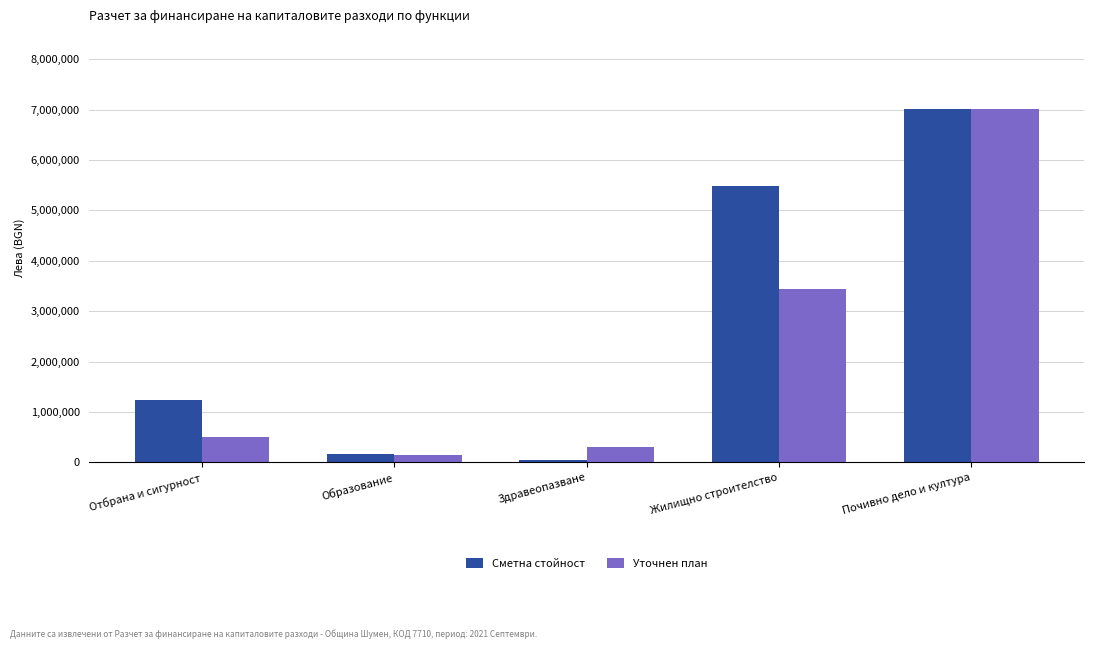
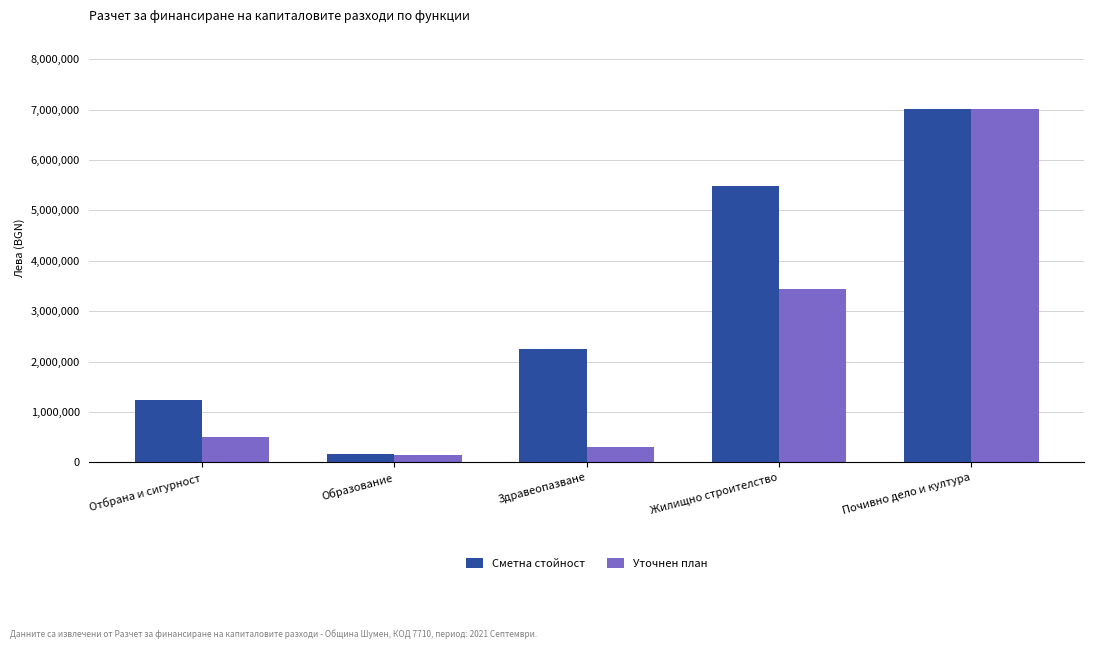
Сметна стойност, Здравеопазване: 0 -> 2,300,000
